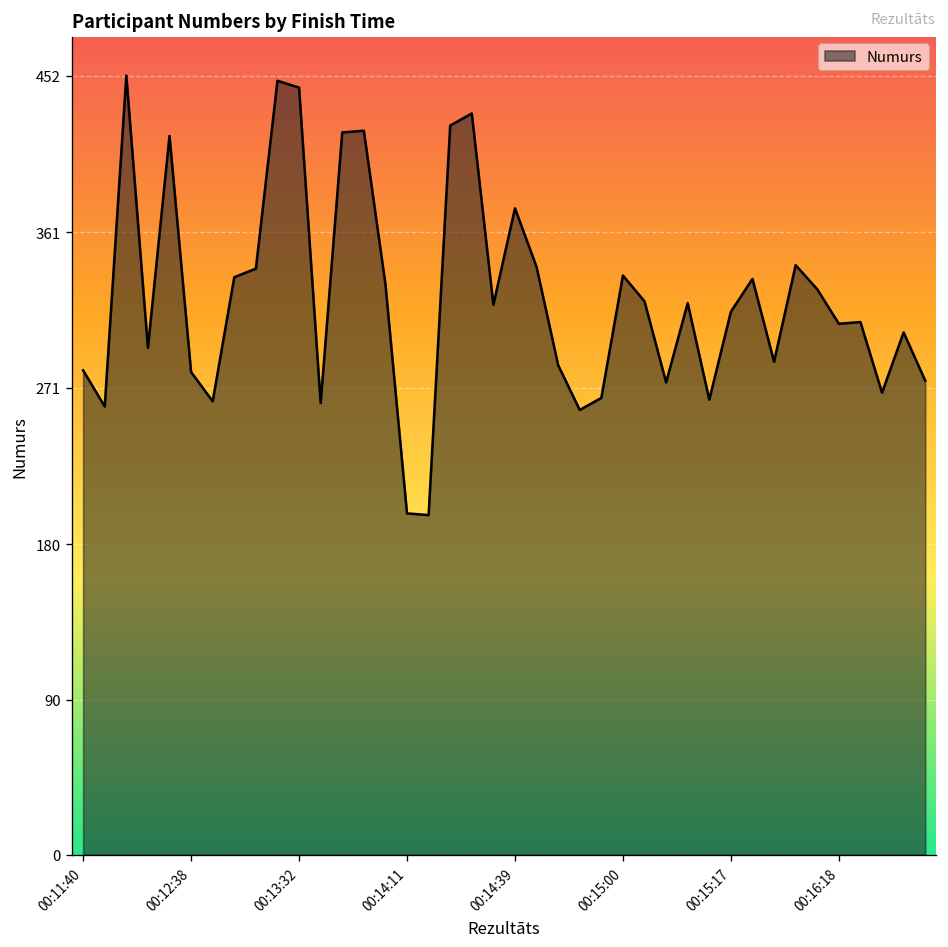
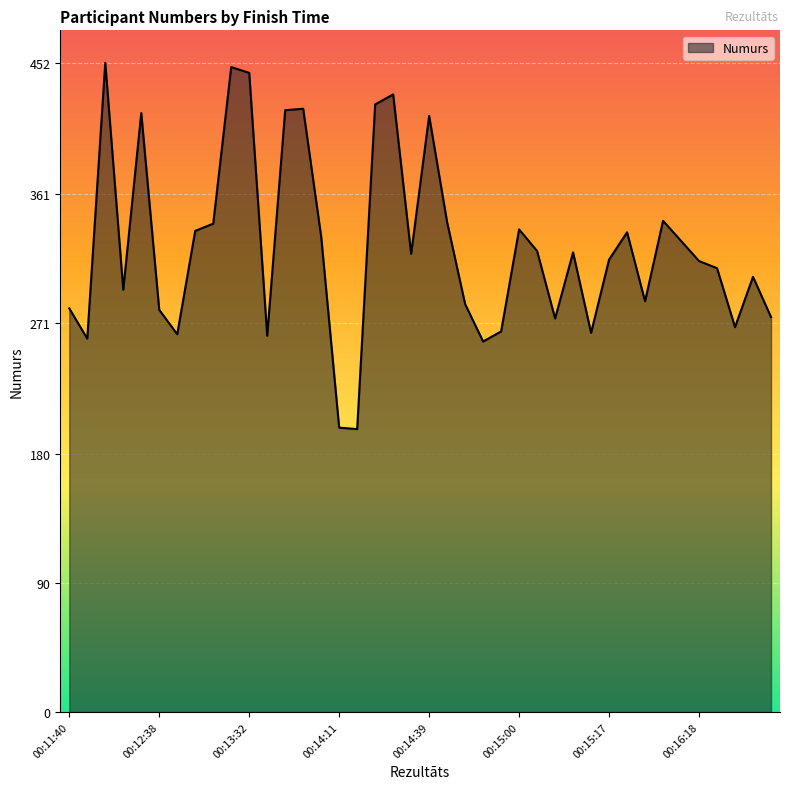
00:14:39: 375 -> 415
00:16:18: 308 -> 314
